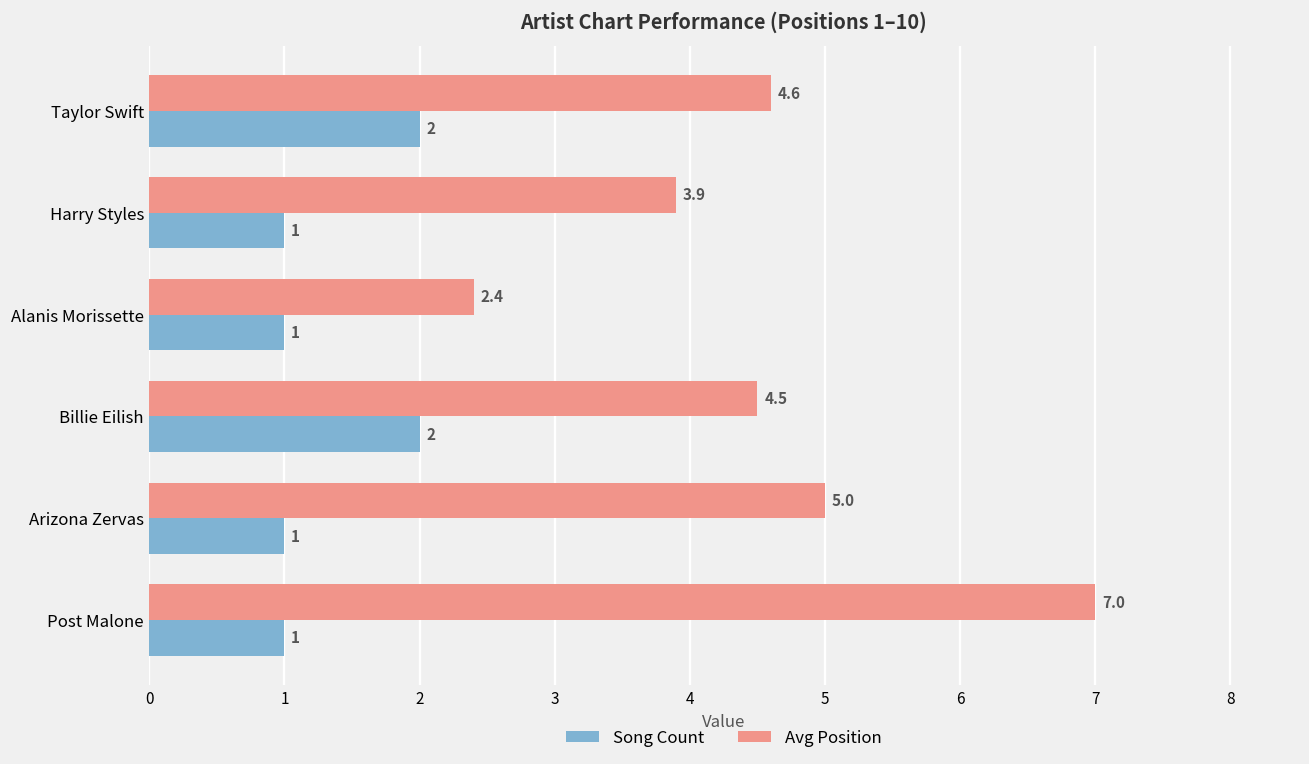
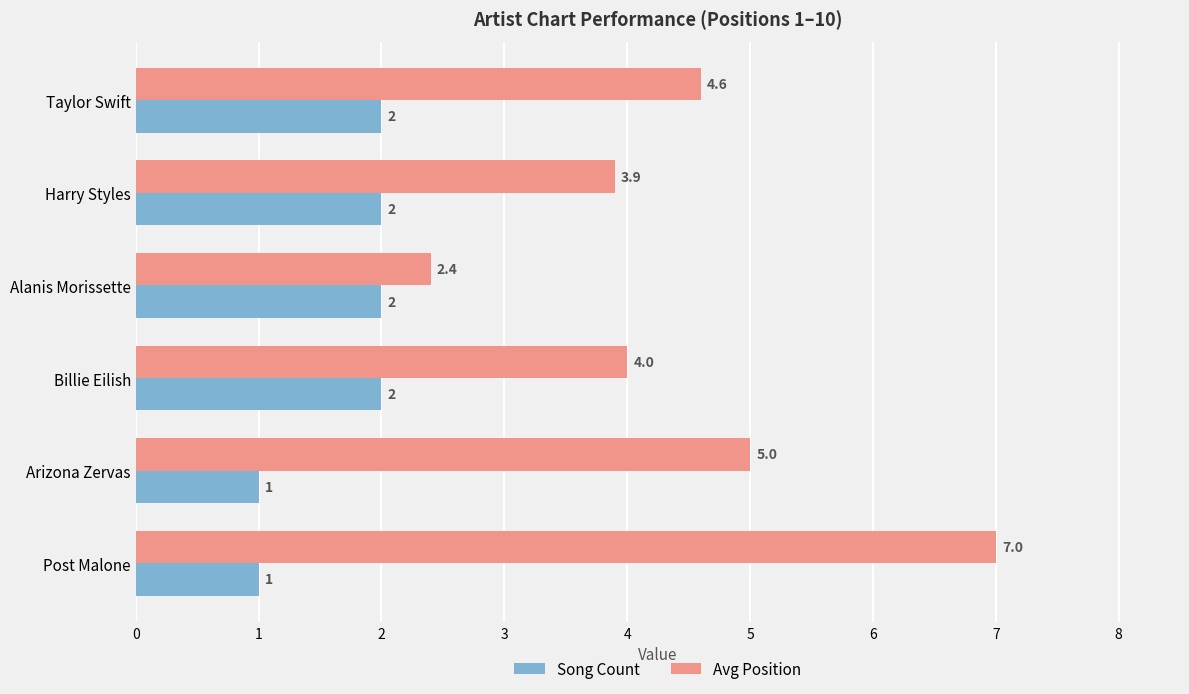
Song Count, Harry Styles: 1 -> 2
Song Count, Alanis Morissette: 1 -> 2
Avg Position, Billie Eilish: 4.5 -> 4.0
